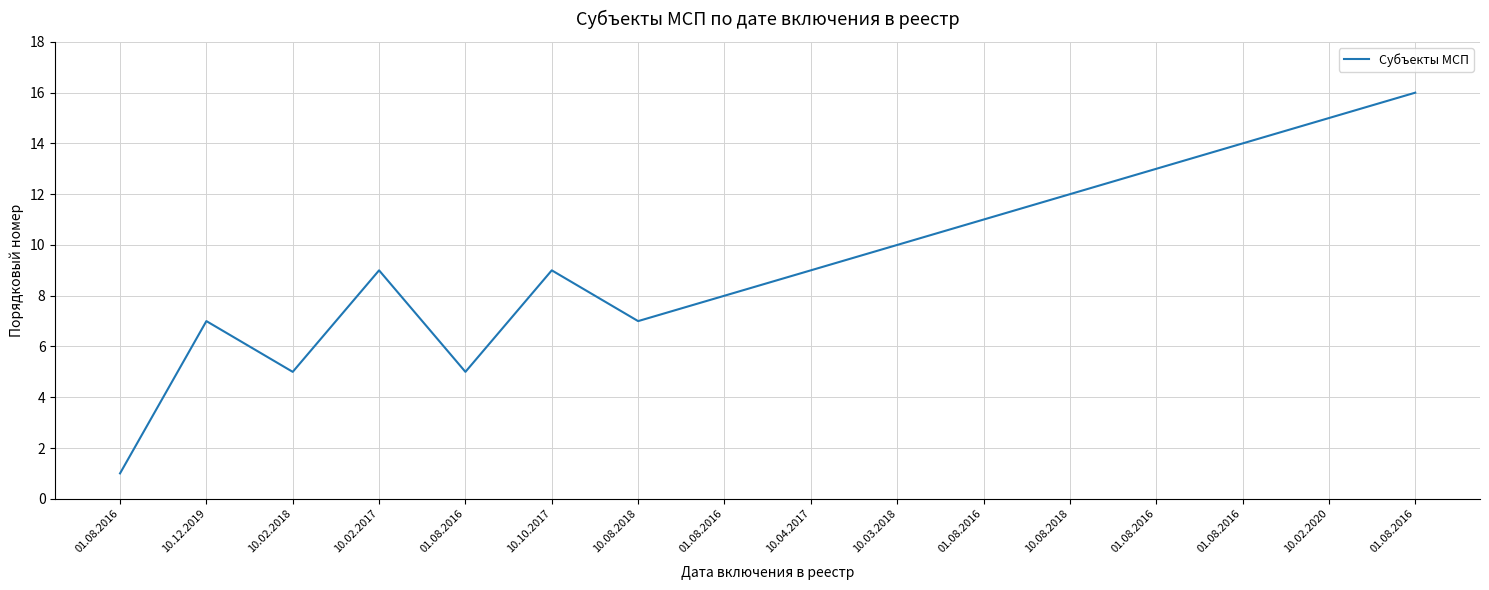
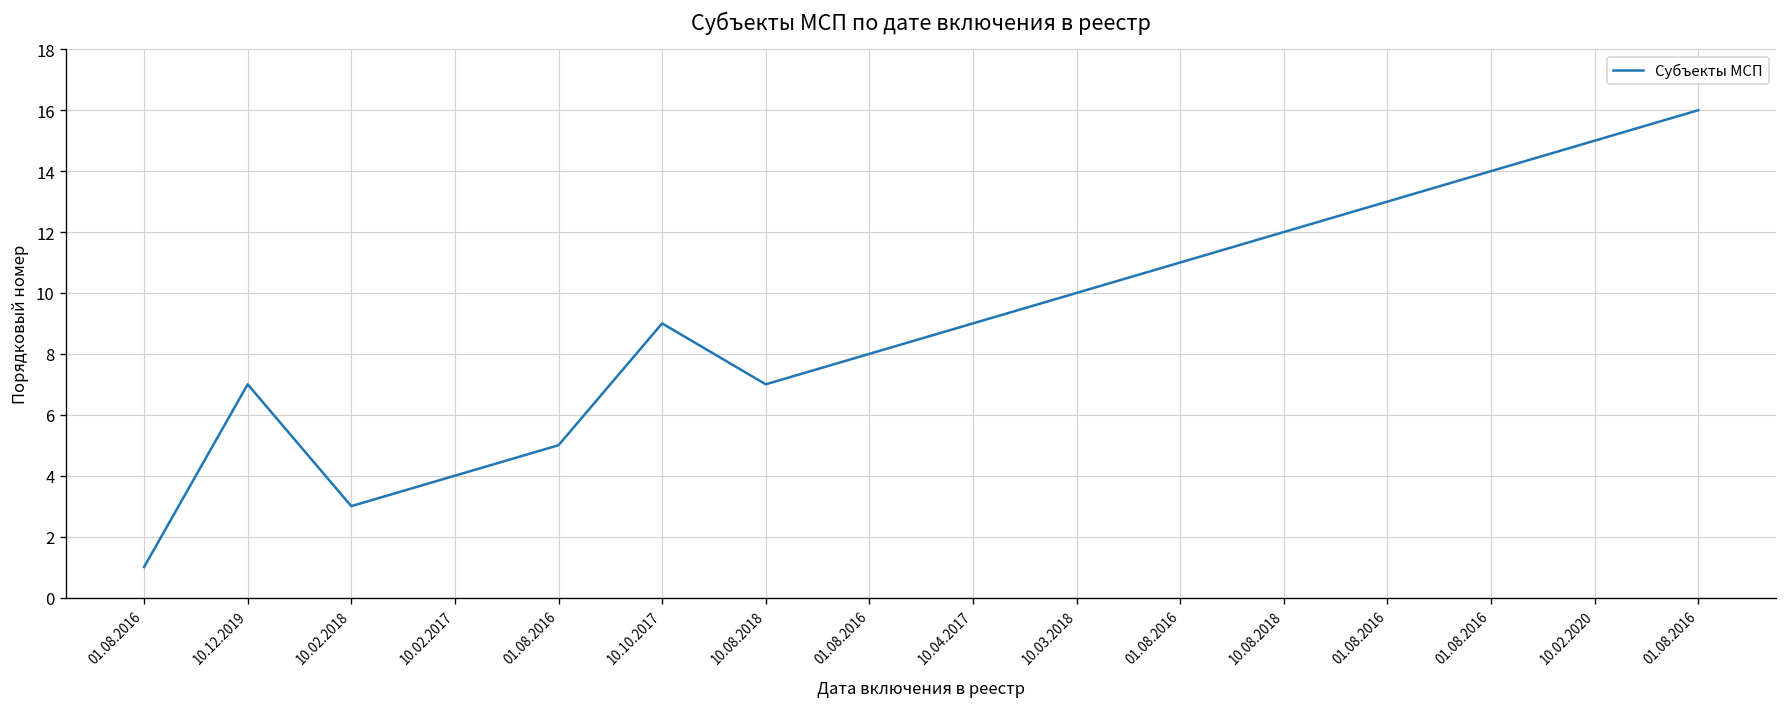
10.02.2018: 5 -> 3
10.02.2017: 9 -> 4
